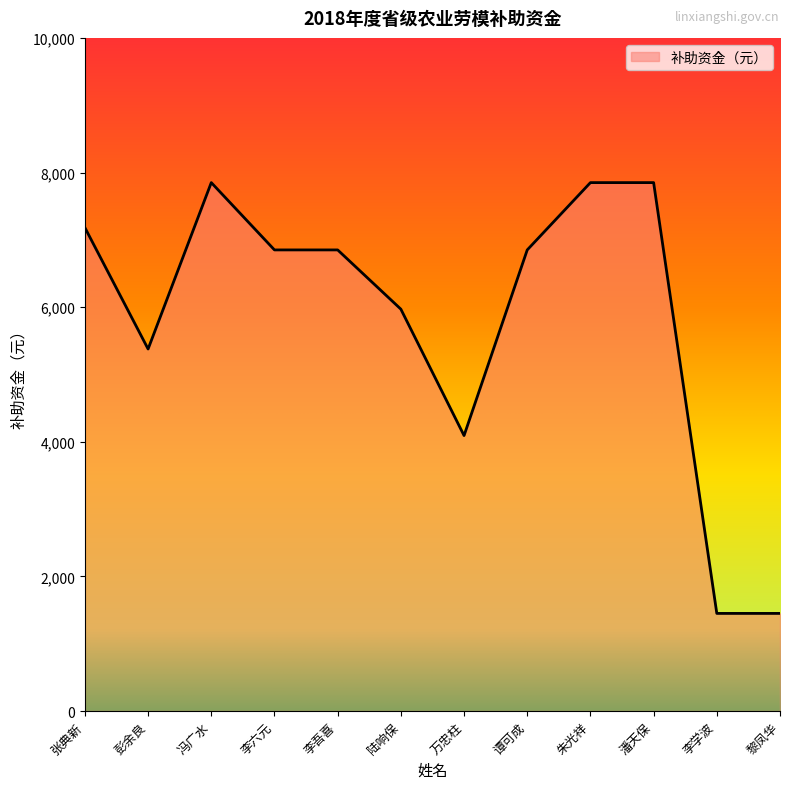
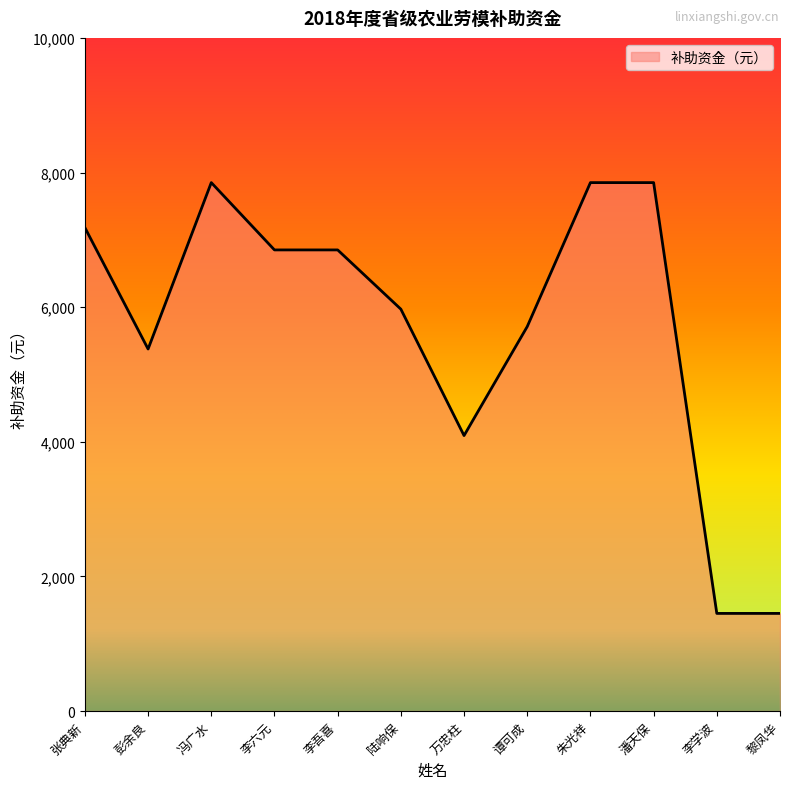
谭可成: 6,900 -> 5,700
